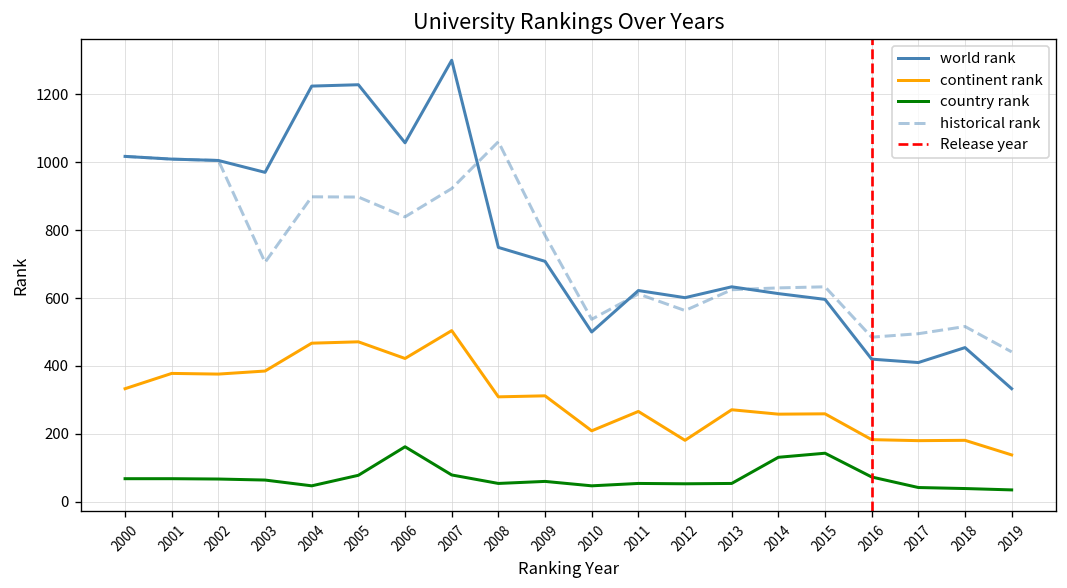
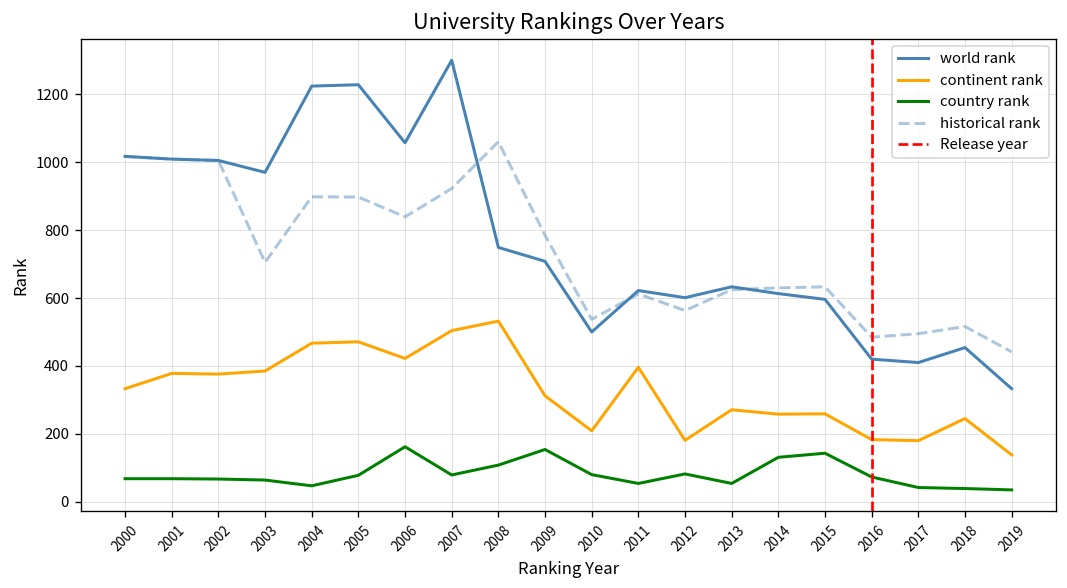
continent rank, 2008: 310 -> 530
country rank, 2008: 50 -> 110
country rank, 2009: 60 -> 150
country rank, 2010: 50 -> 80
continent rank, 2011: 270 -> 400
country rank, 2012: 50 -> 80
continent rank, 2018: 180 -> 250
